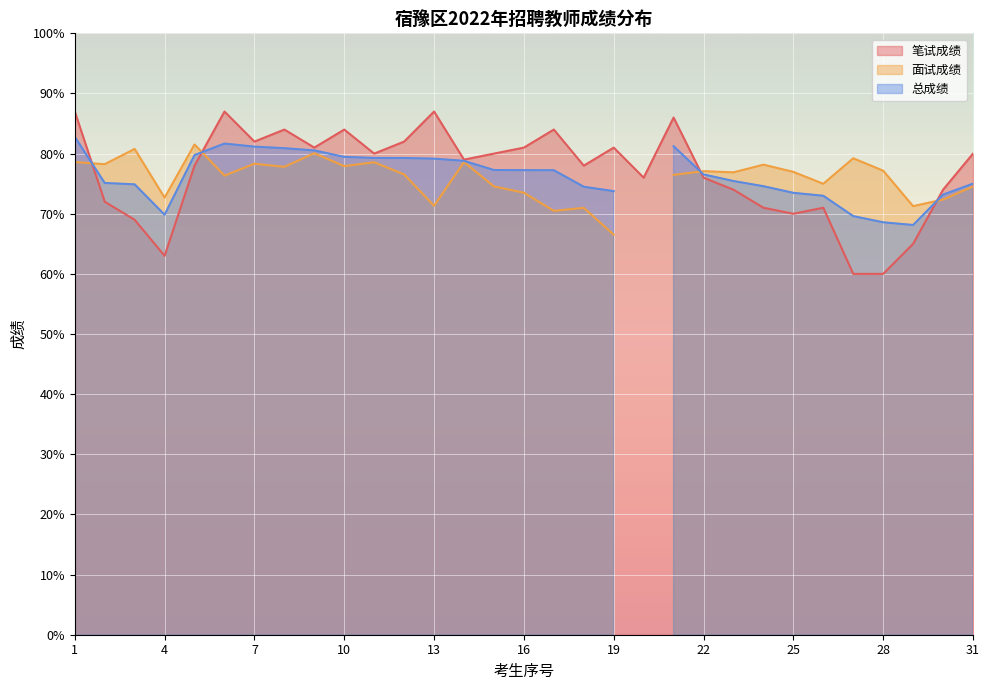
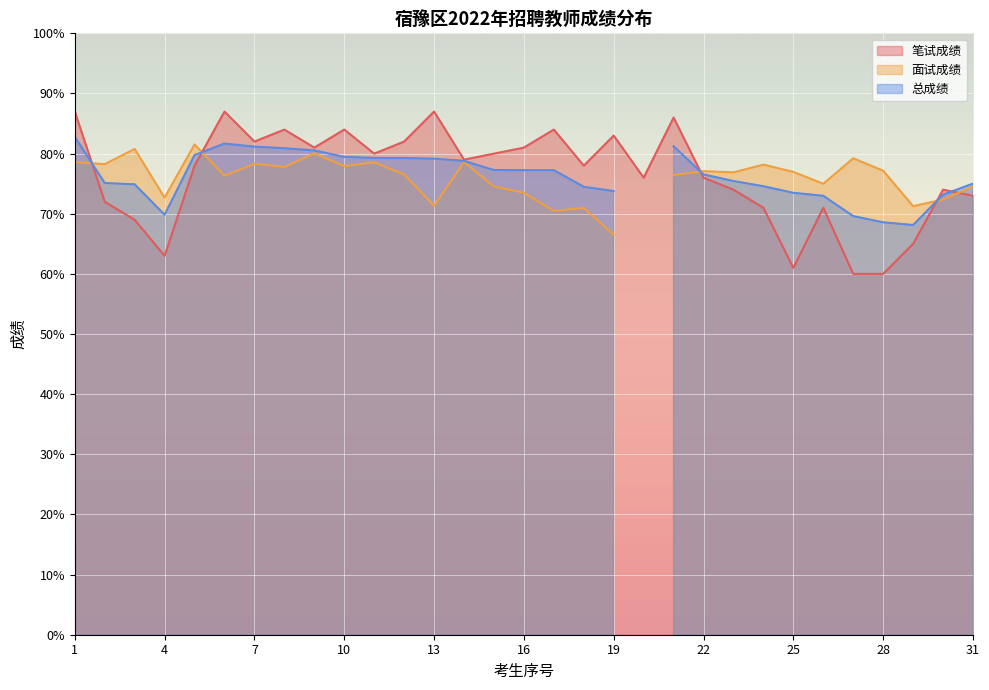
笔试成绩, 19: 81% -> 83%
笔试成绩, 25: 70% -> 61%
笔试成绩, 31: 80% -> 73%
